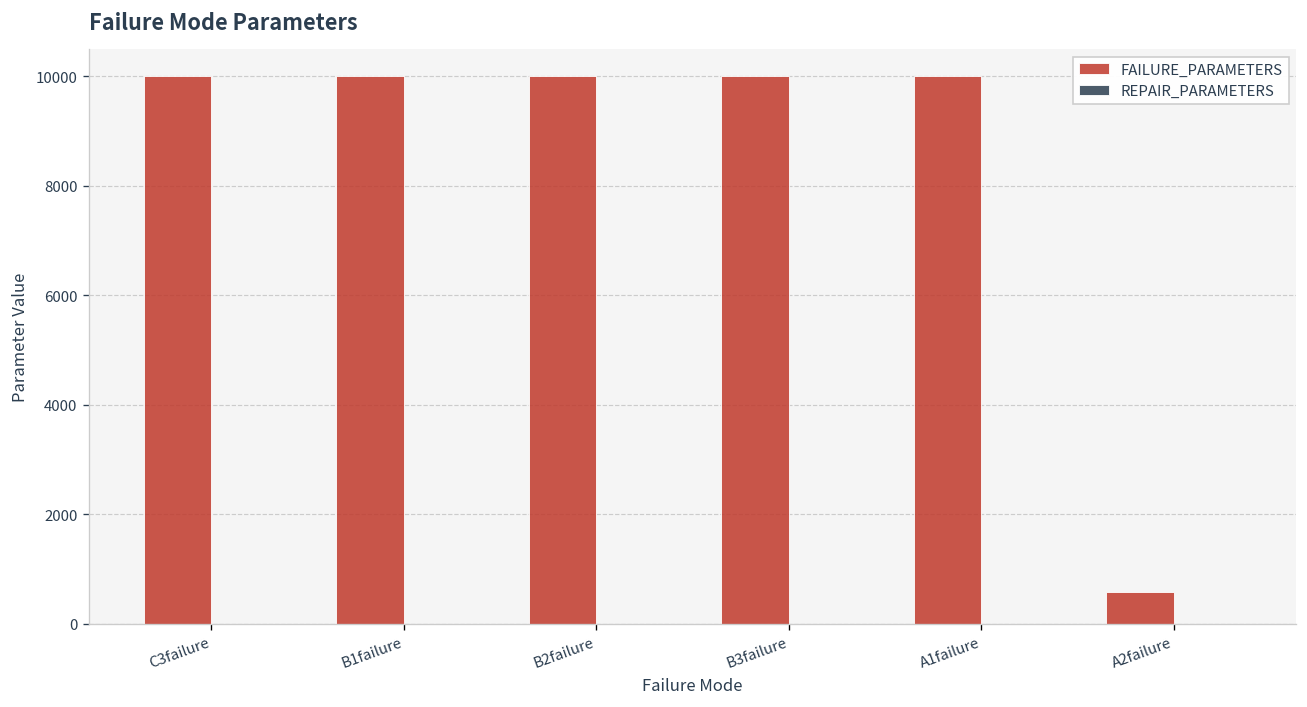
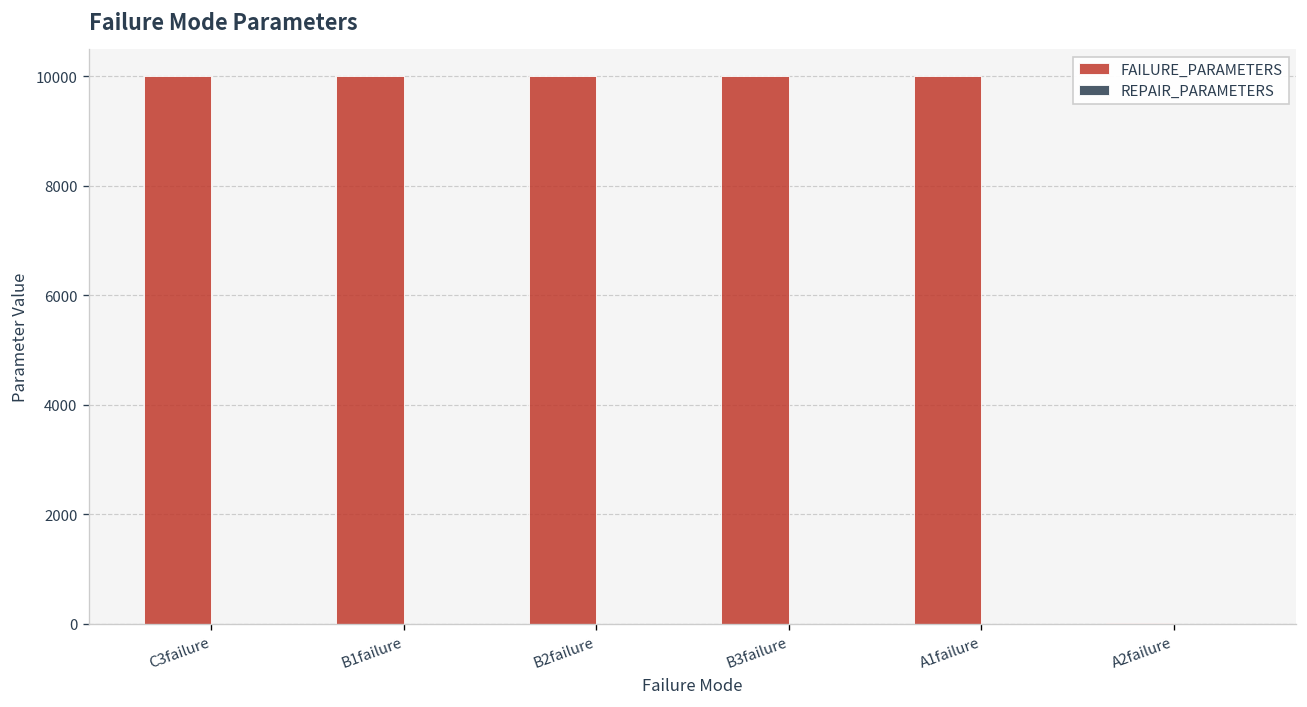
FAILURE_PARAMETERS, A2failure: 600 -> 0
